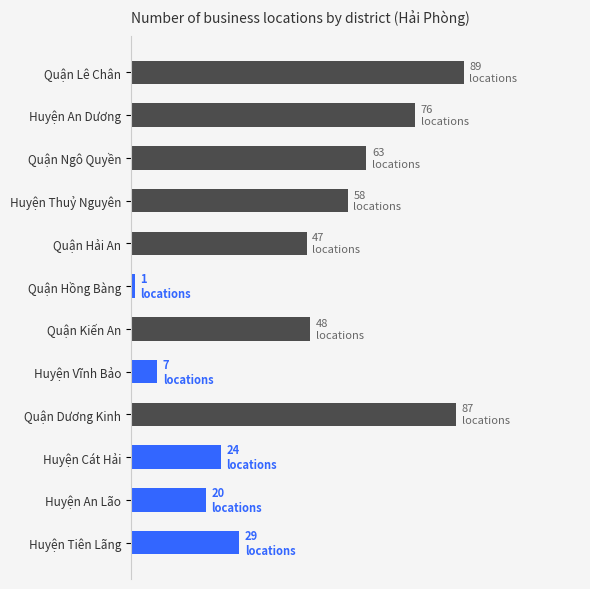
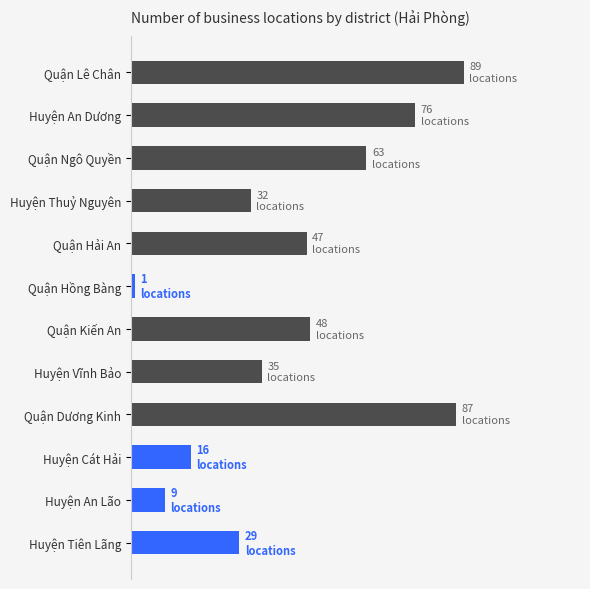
Huyện Thuỷ Nguyên: 58 -> 32
Huyện Vĩnh Bảo: 7 -> 35
Huyện Cát Hải: 24 -> 16
Huyện An Lão: 20 -> 9
